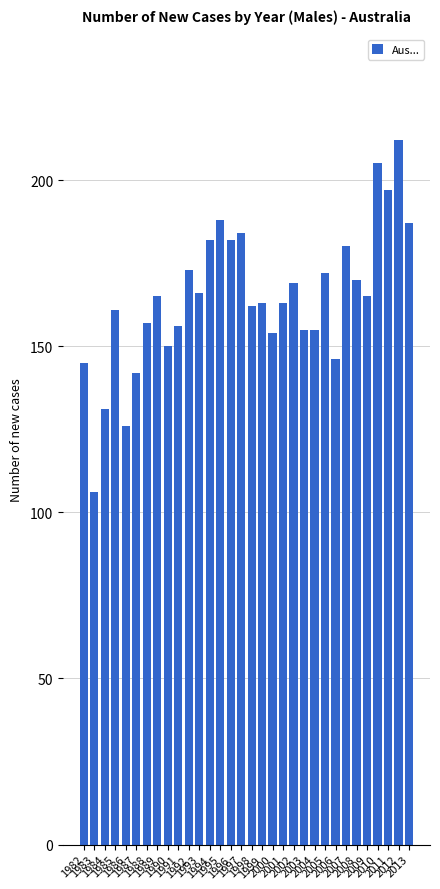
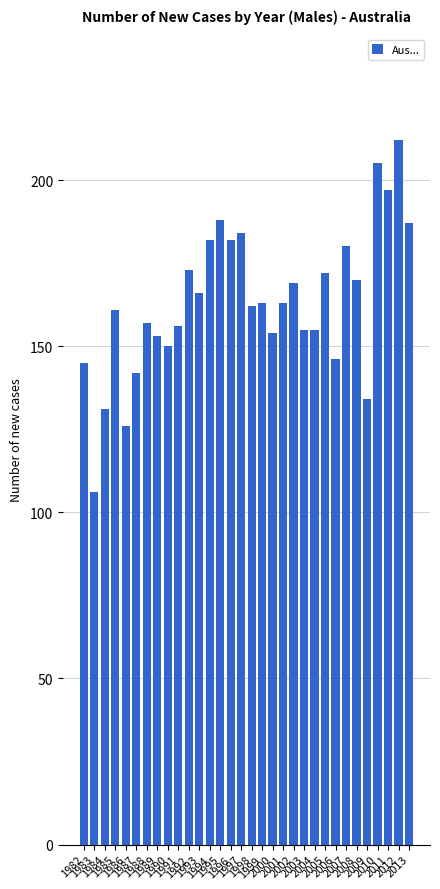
1989: 165 -> 153
2009: 165 -> 134
